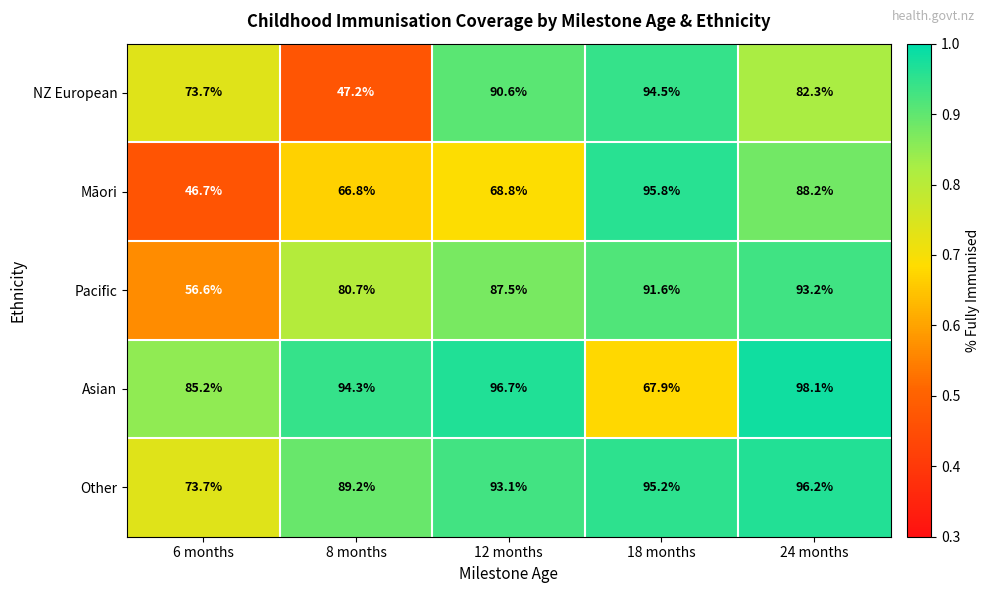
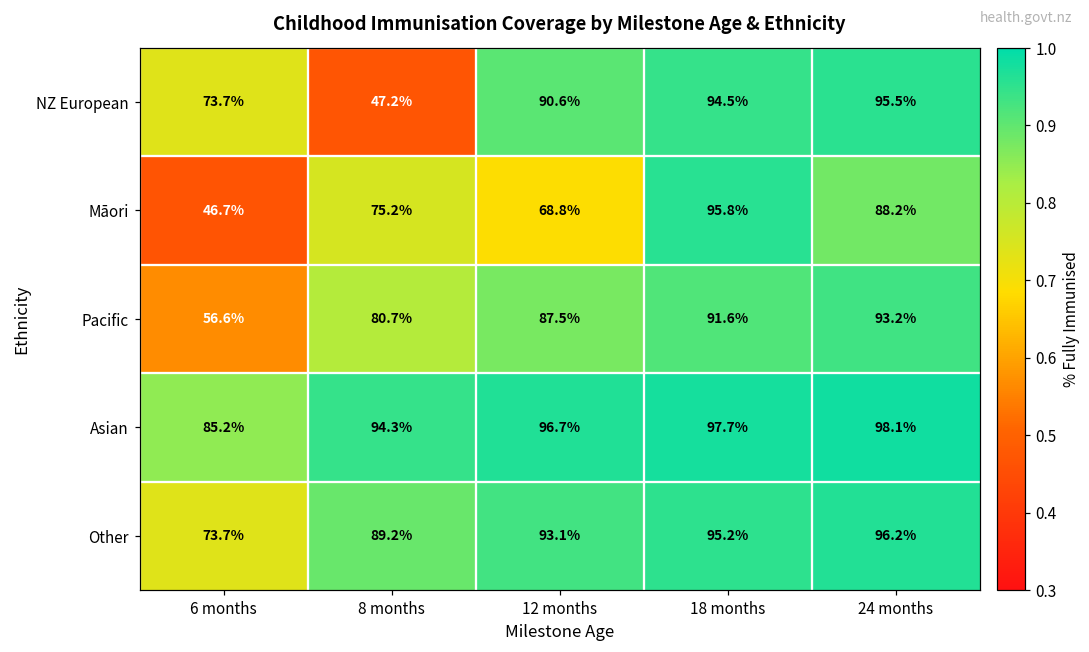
NZ European, 24 months: 82.3% -> 95.5%
Māori, 8 months: 66.8% -> 75.2%
Asian, 18 months: 67.9% -> 97.7%
